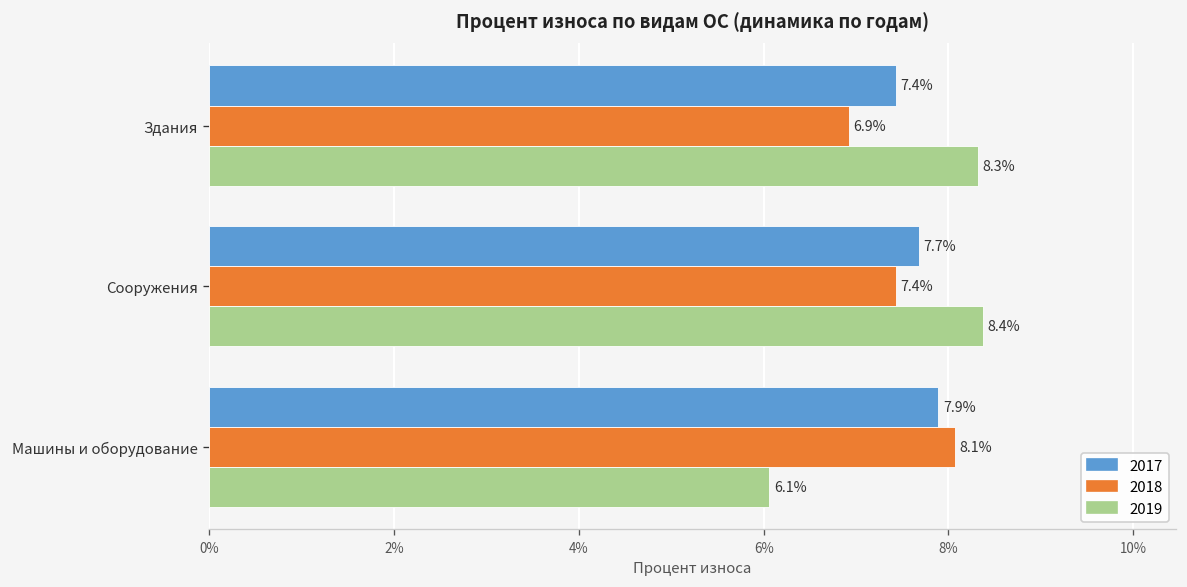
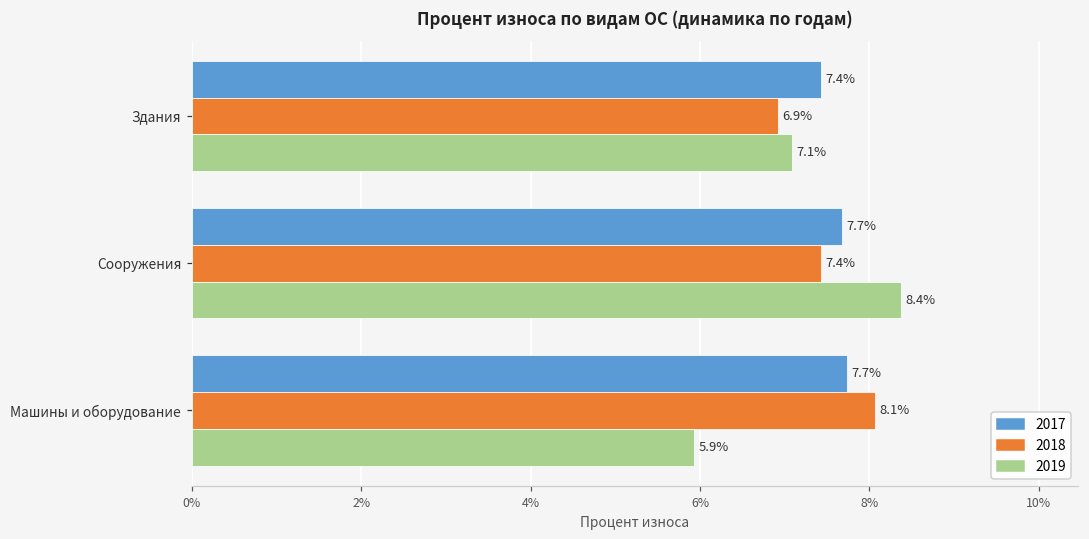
2019, Здания: 8.3% -> 7.1%
2017, Машины и оборудование: 7.9% -> 7.7%
2019, Машины и оборудование: 6.1% -> 5.9%
